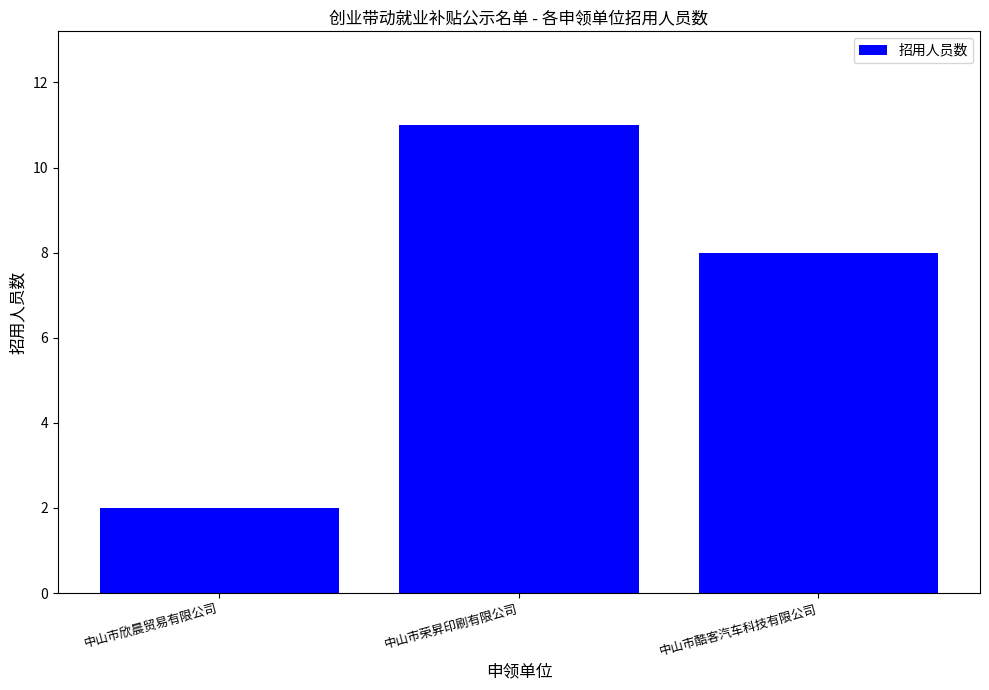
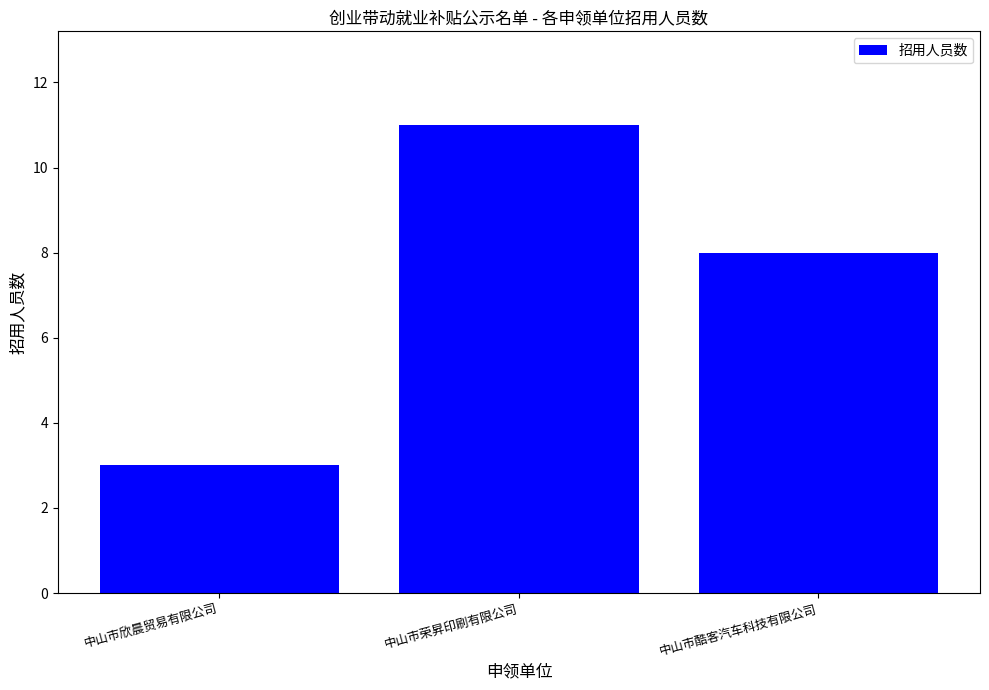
中山市欣晨贸易有限公司: 2 -> 3
